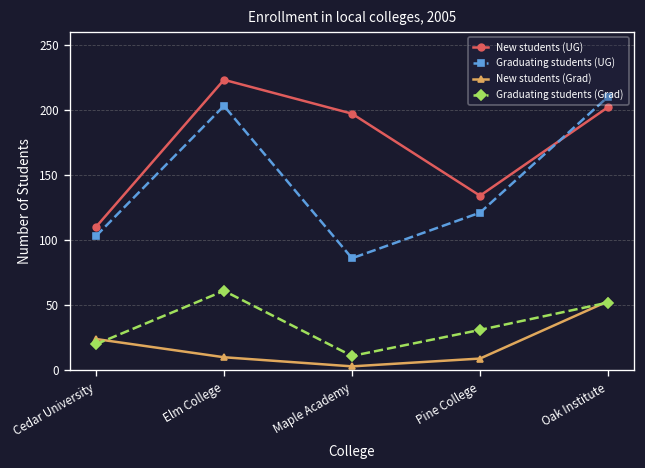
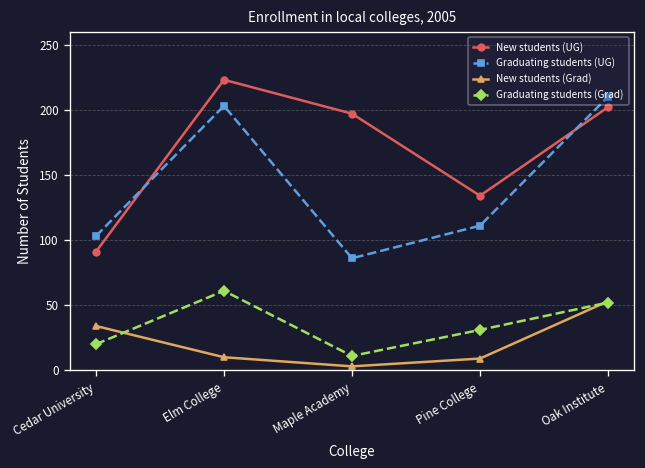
New students (UG), Cedar University: 110 -> 91
New students (Grad), Cedar University: 24 -> 34
Graduating students (UG), Pine College: 121 -> 111
